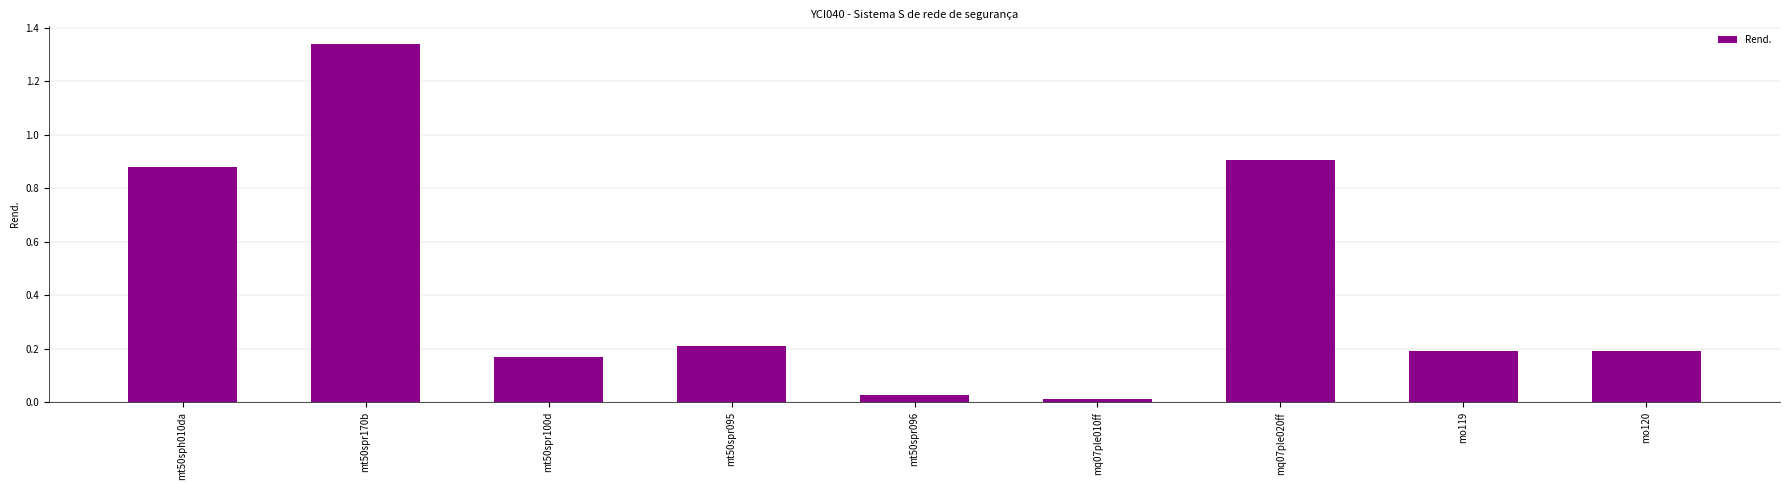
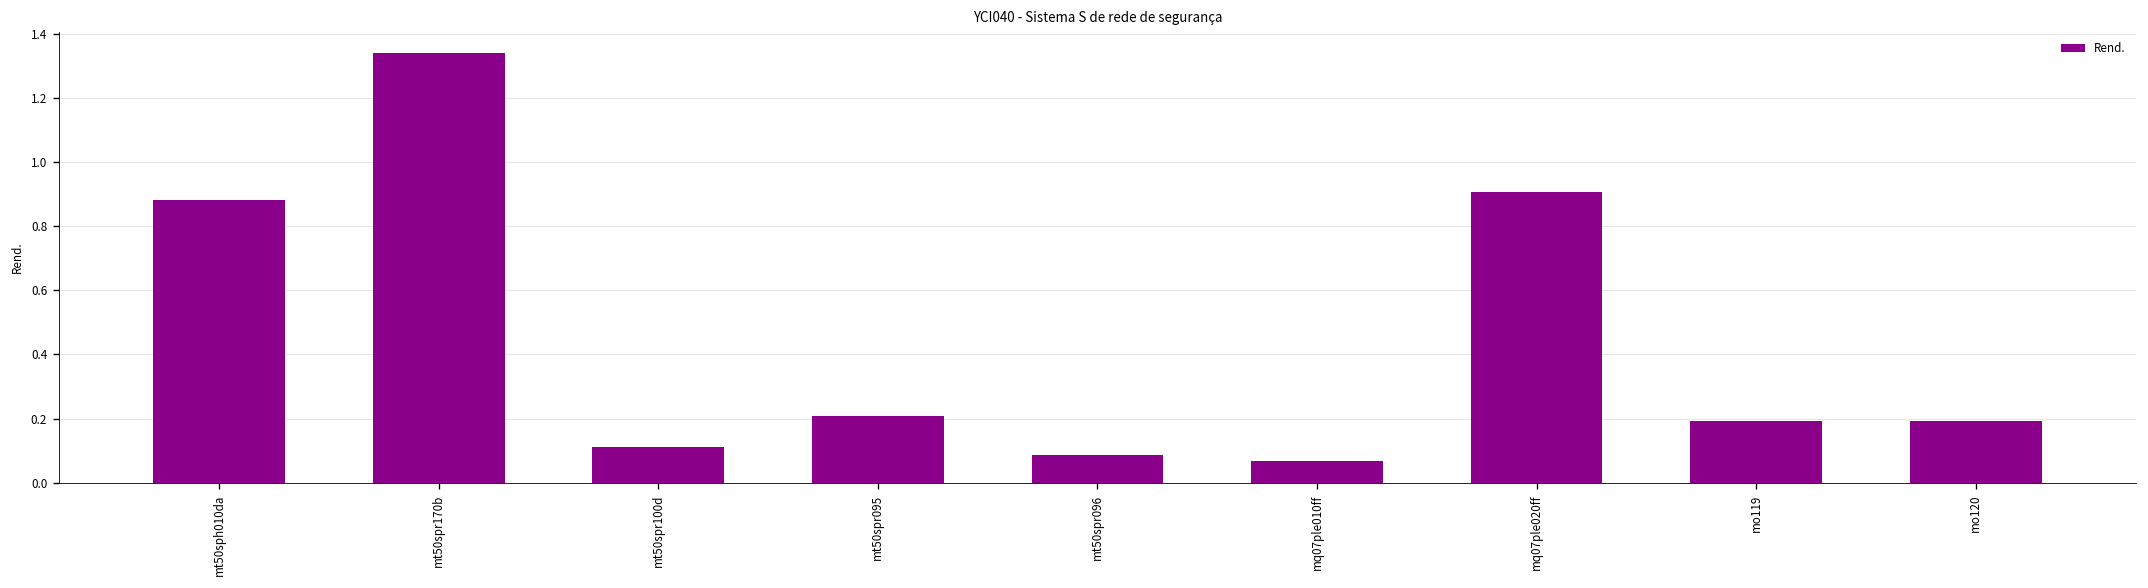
mt50spr100d: 0.17 -> 0.11
mt50spr096: 0.03 -> 0.09
mq07ple010ff: 0.01 -> 0.07
